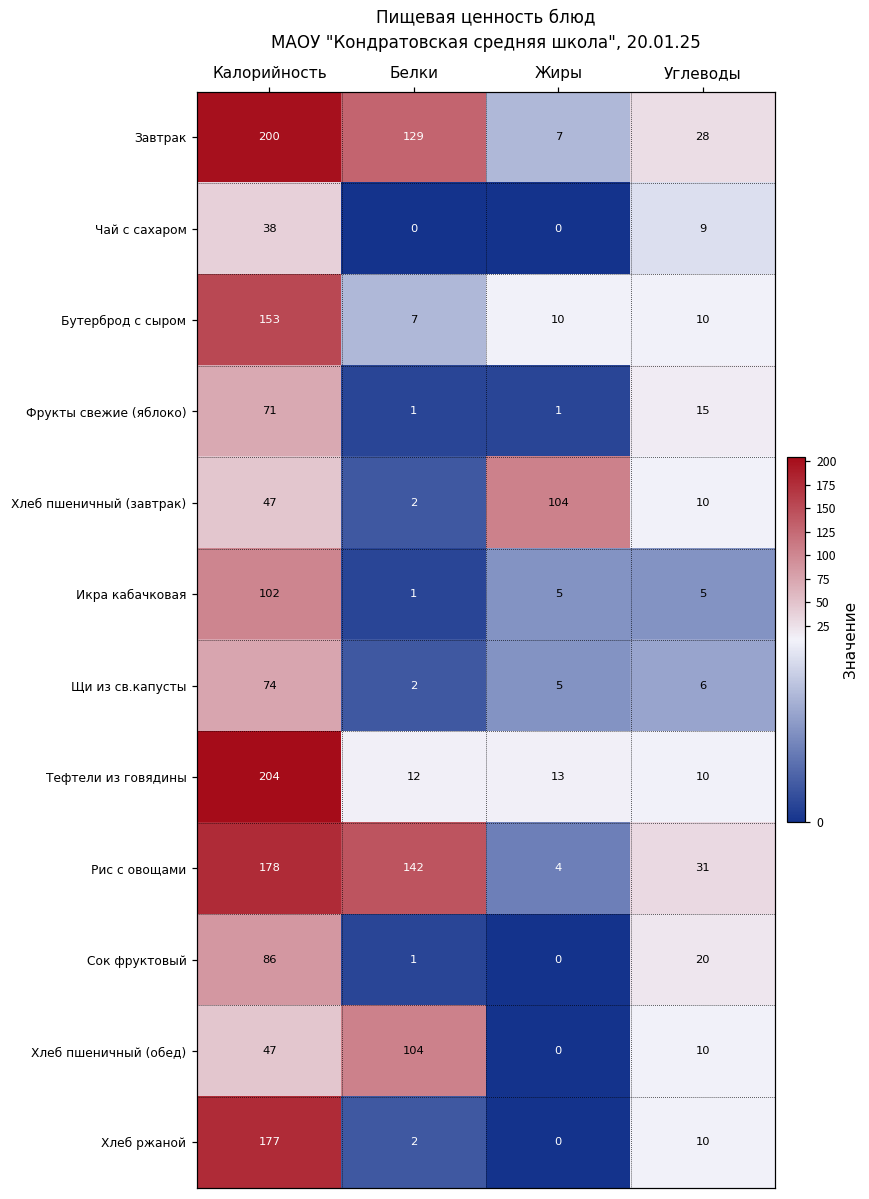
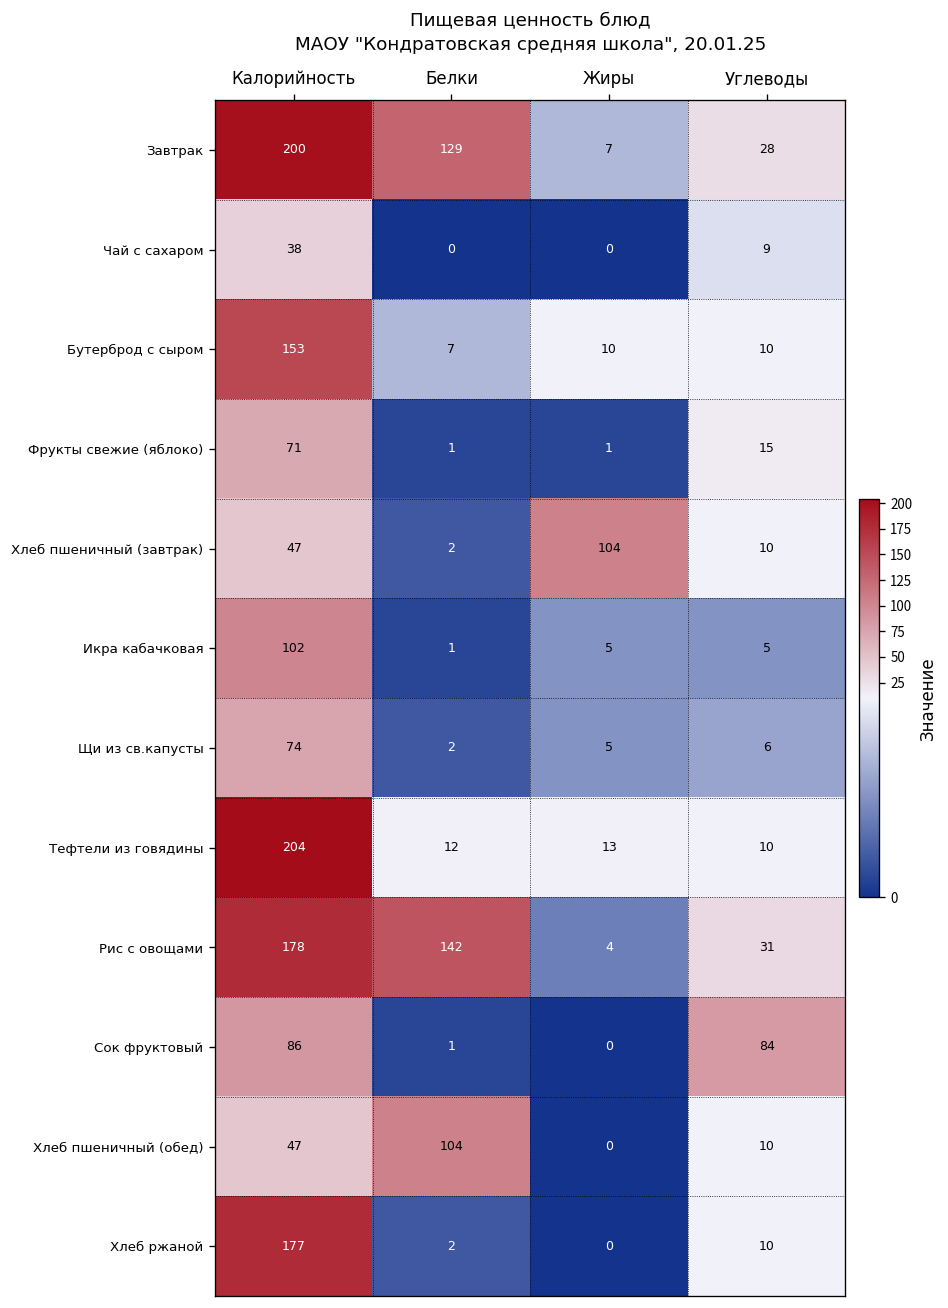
Сок фруктовый, Углеводы: 20 -> 84
